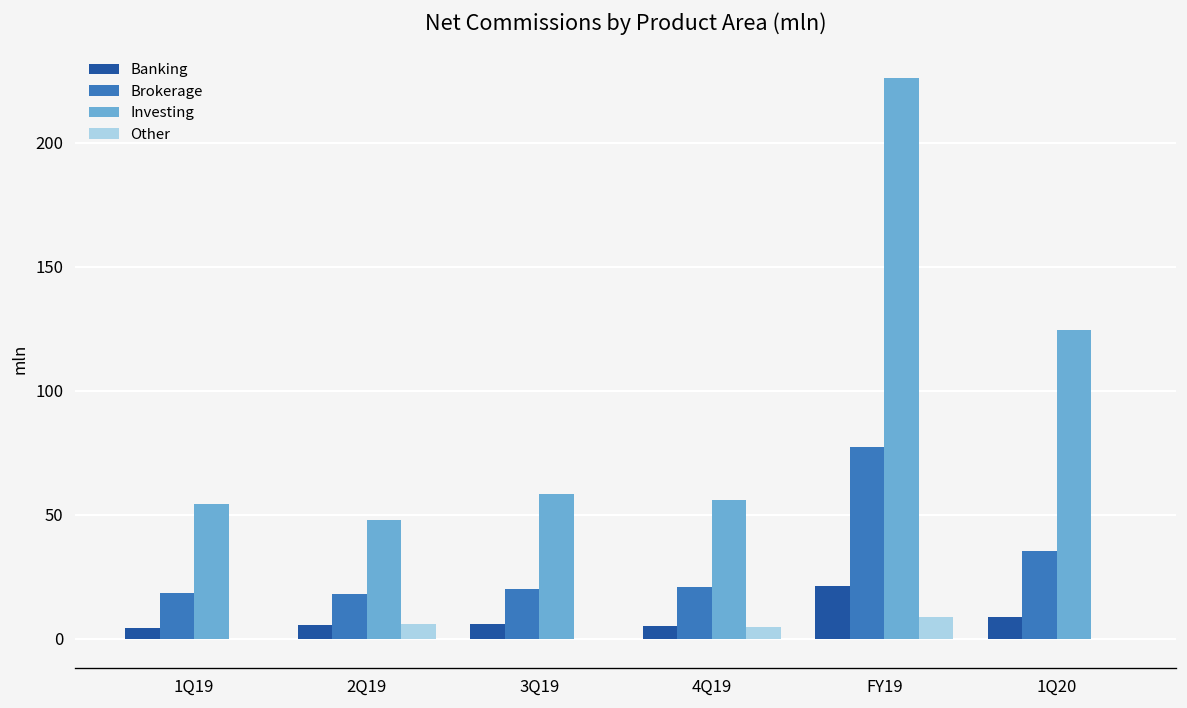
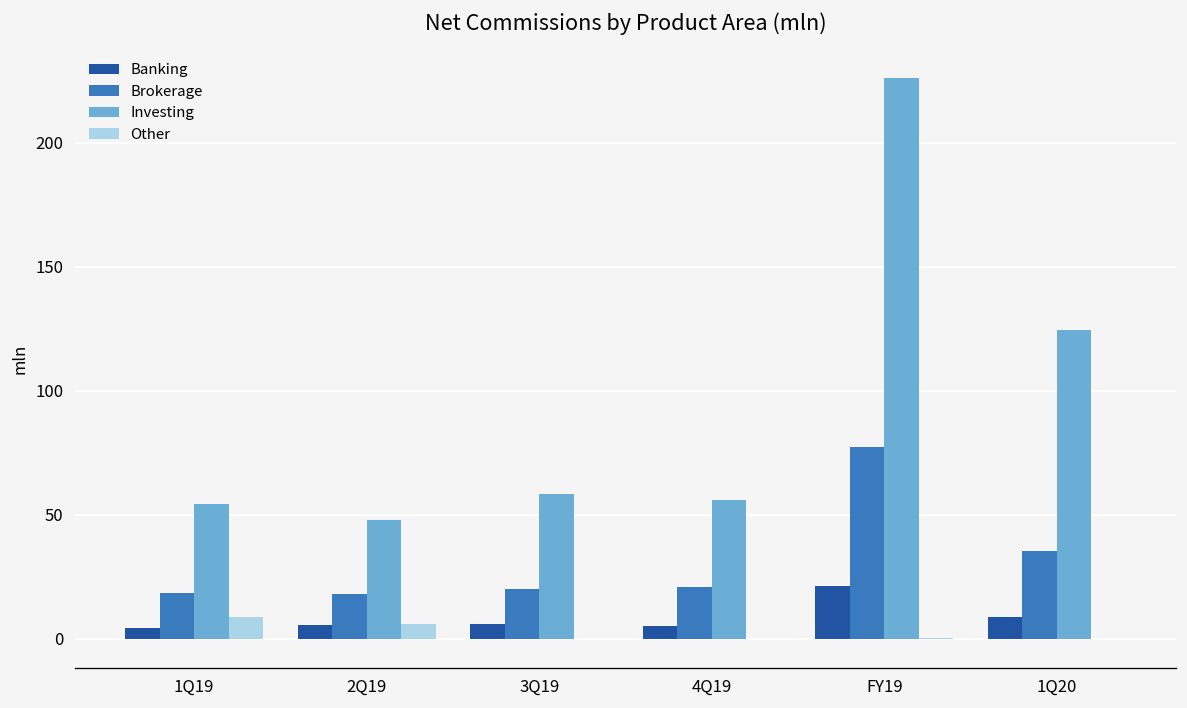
Other, 1Q19: 0 -> 9
Other, 4Q19: 5 -> 0
Other, FY19: 9 -> 0
